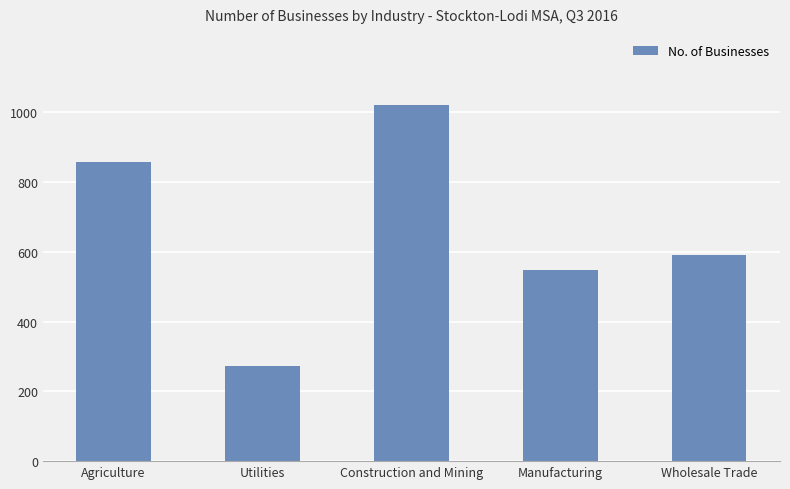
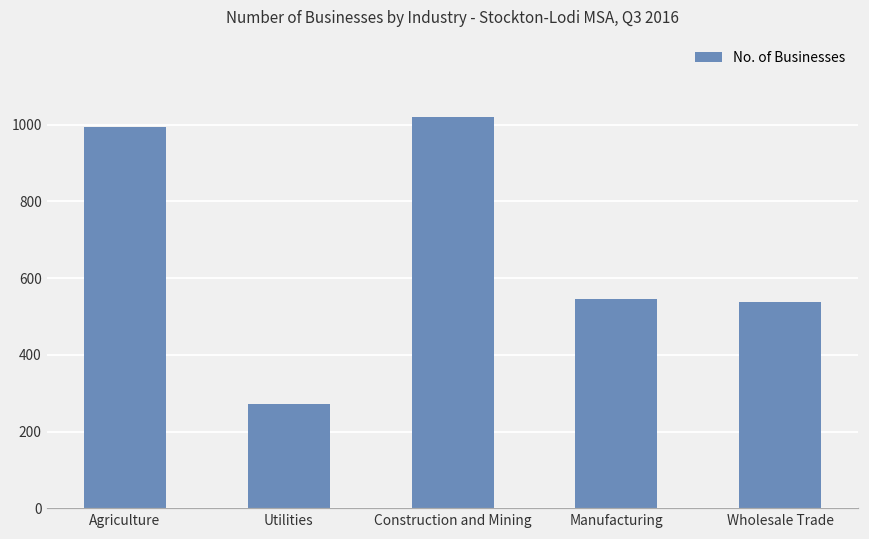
Agriculture: 860 -> 1000
Wholesale Trade: 590 -> 540
